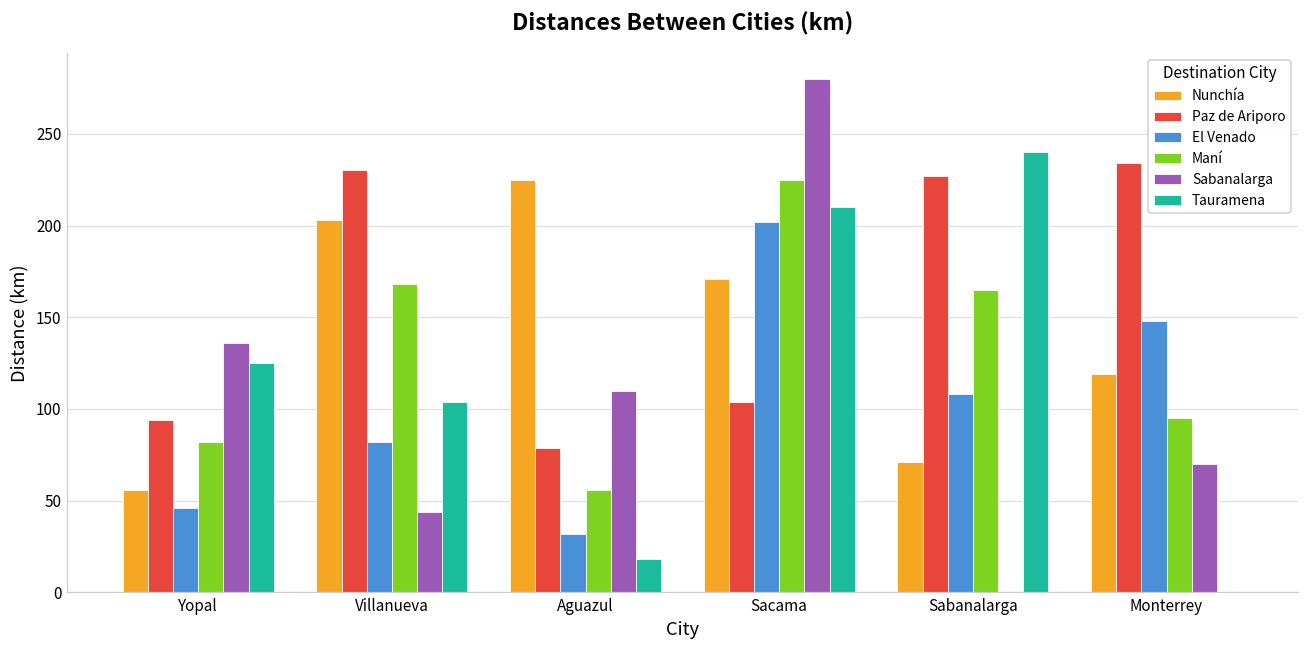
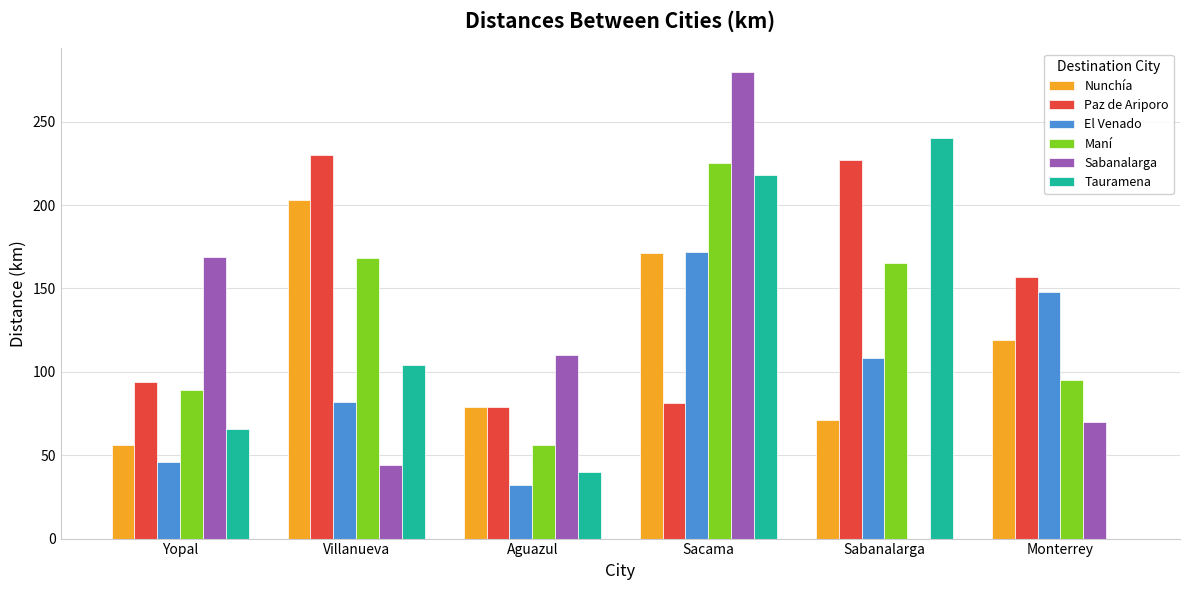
Maní, Yopal: 82 -> 89
Sabanalarga, Yopal: 136 -> 169
Tauramena, Yopal: 125 -> 66
Nunchía, Aguazul: 225 -> 79
Tauramena, Aguazul: 18 -> 40
Paz de Ariporo, Sacama: 104 -> 81
El Venado, Sacama: 202 -> 172
Tauramena, Sacama: 210 -> 218
Paz de Ariporo, Monterrey: 234 -> 157
